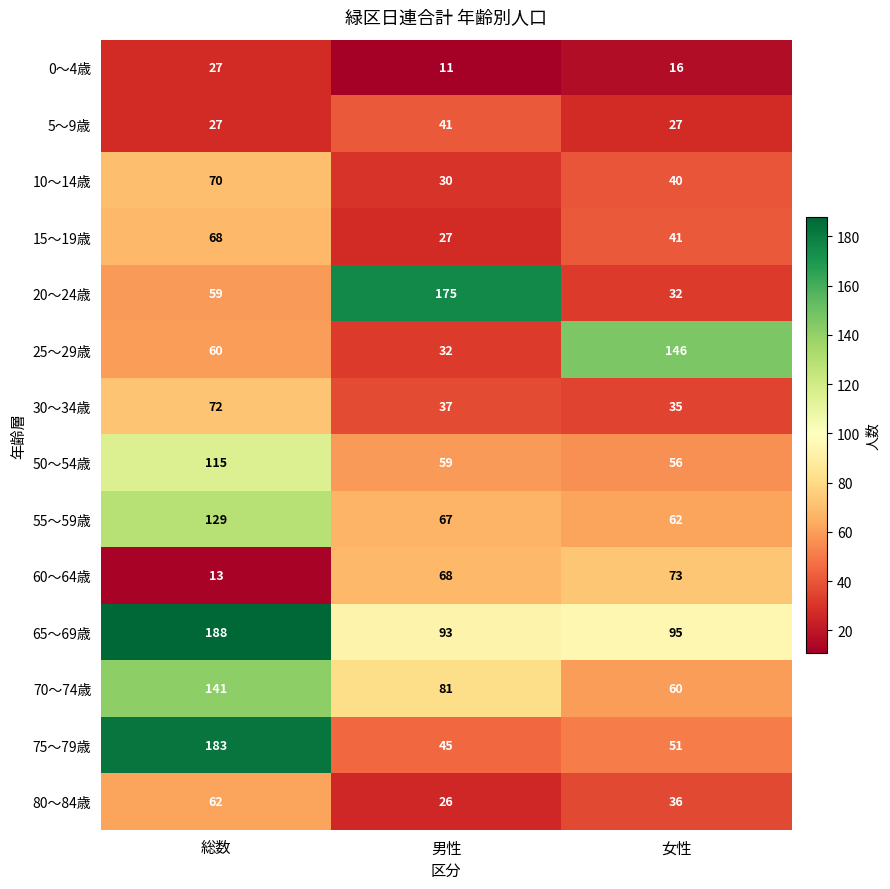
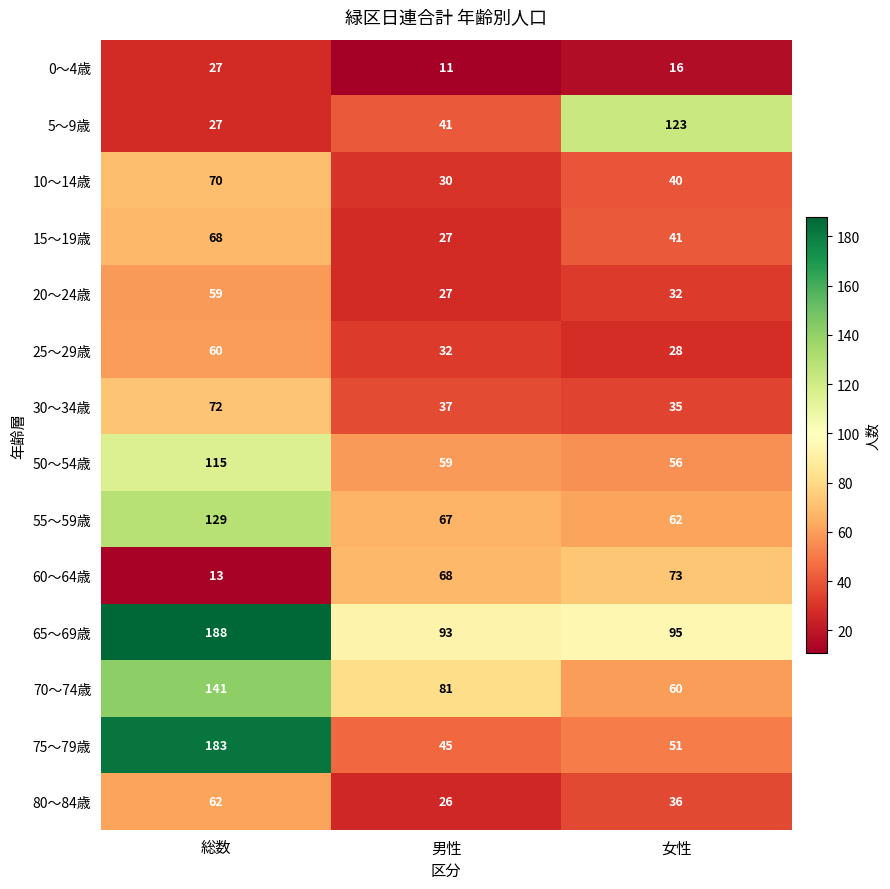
5～9歳, 女性: 27 -> 123
20～24歳, 男性: 175 -> 27
25～29歳, 女性: 146 -> 28
